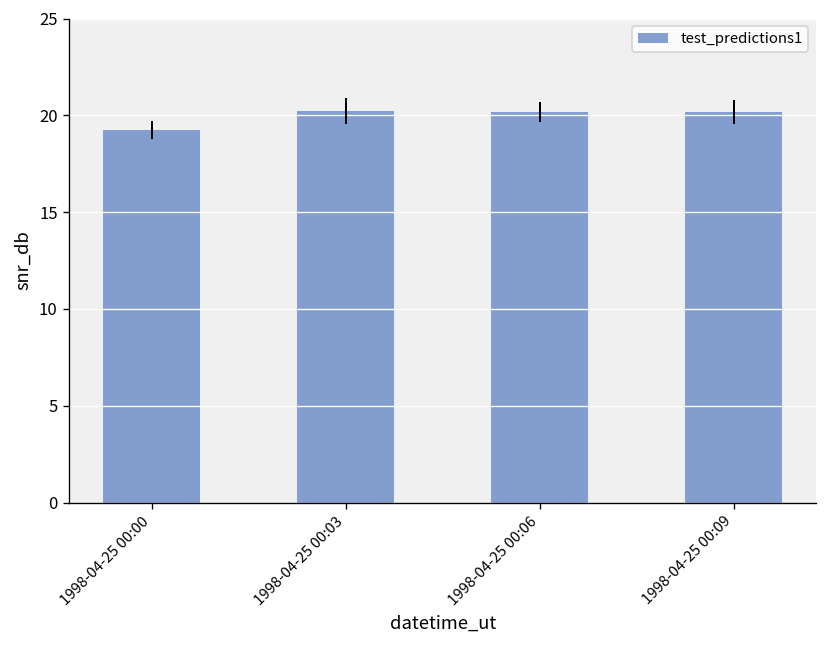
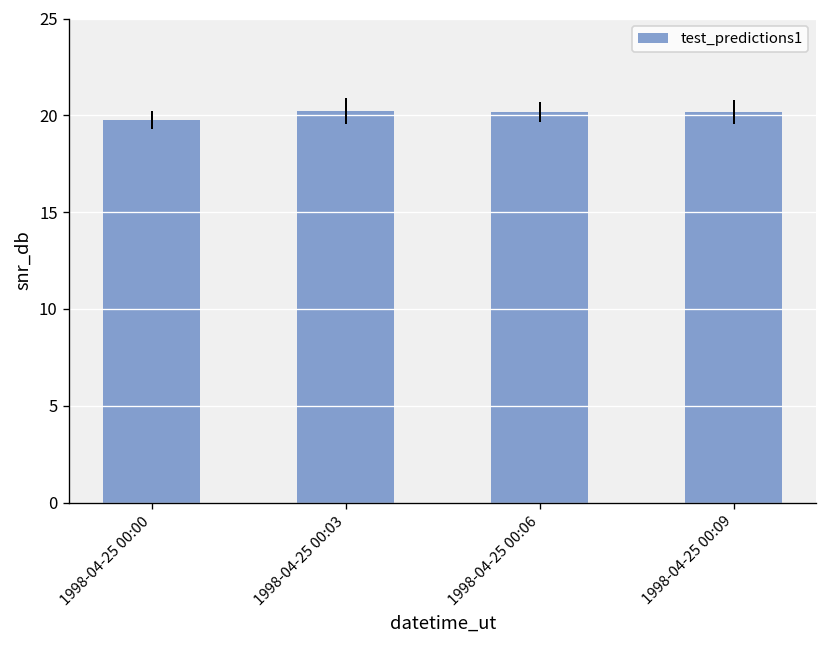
1998-04-25 00:00: 19.2 -> 19.8
